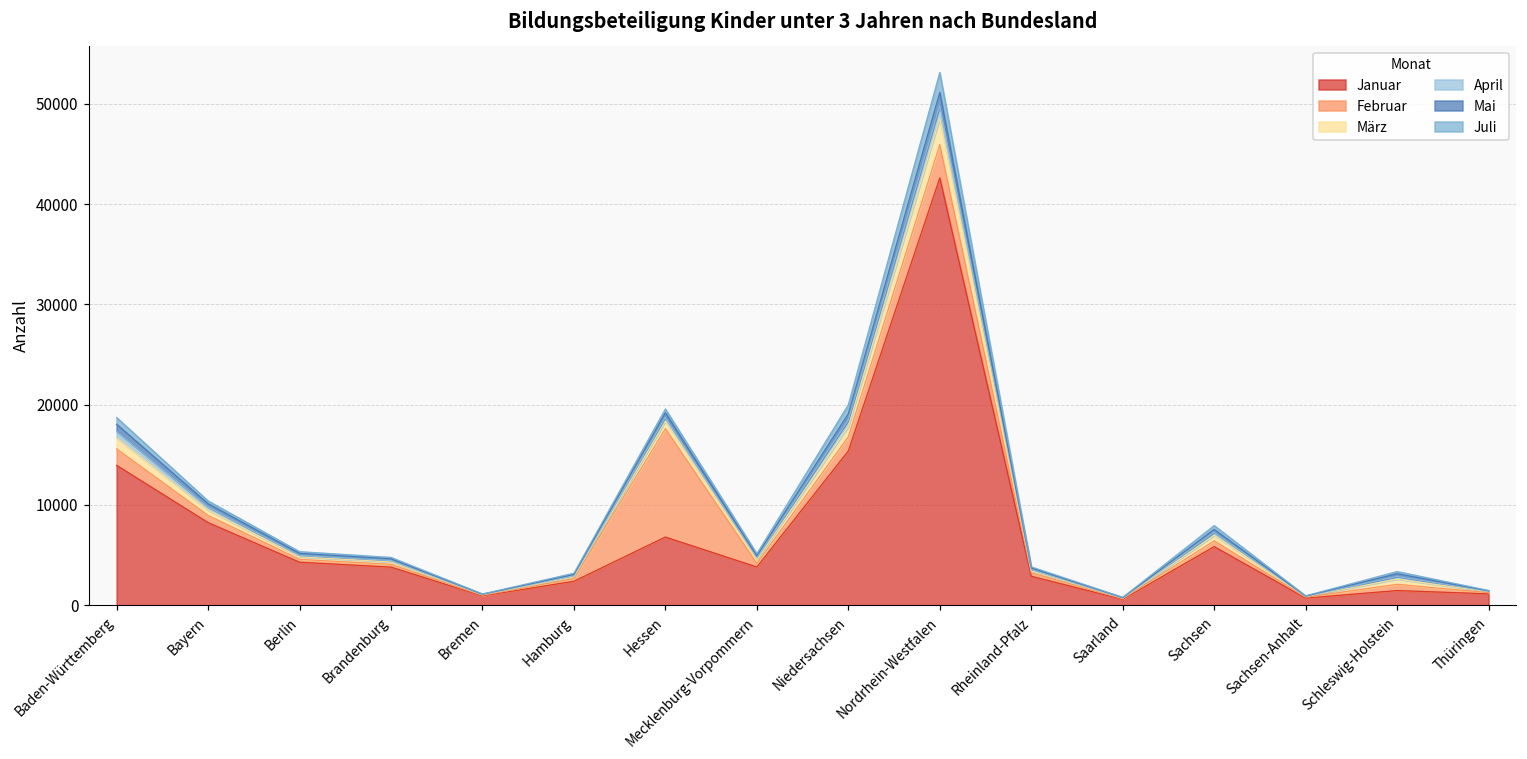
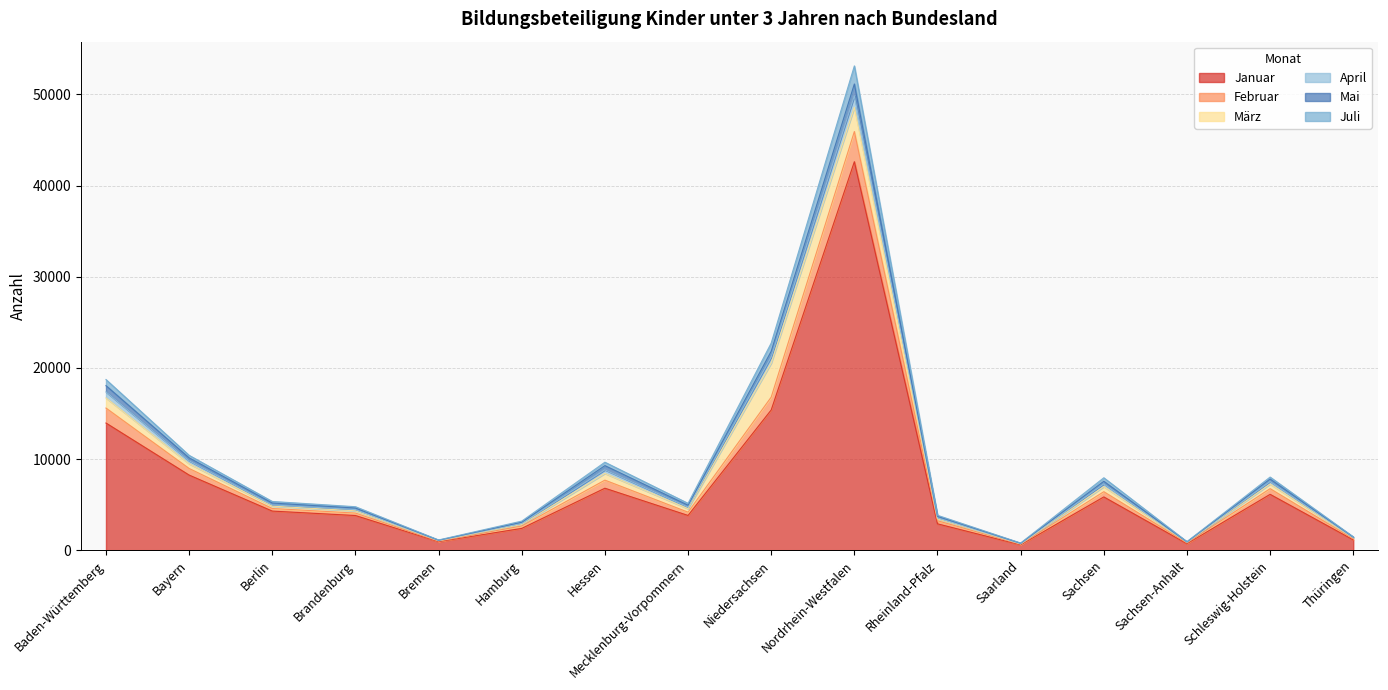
Februar, Hessen: 11000 -> 1000
März, Niedersachsen: 1000 -> 4000
Januar, Schleswig-Holstein: 1000 -> 6000
